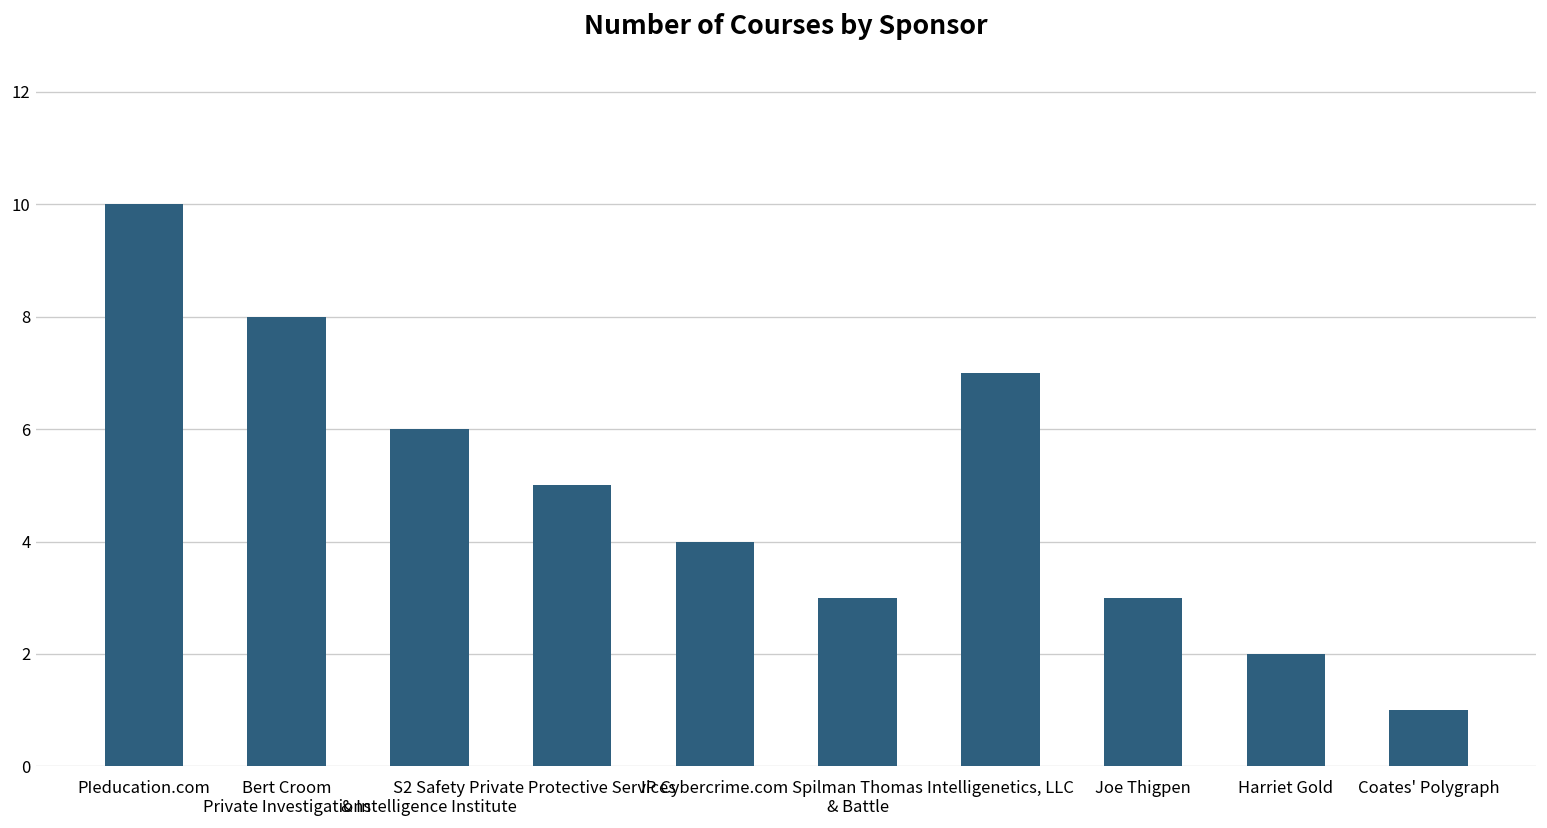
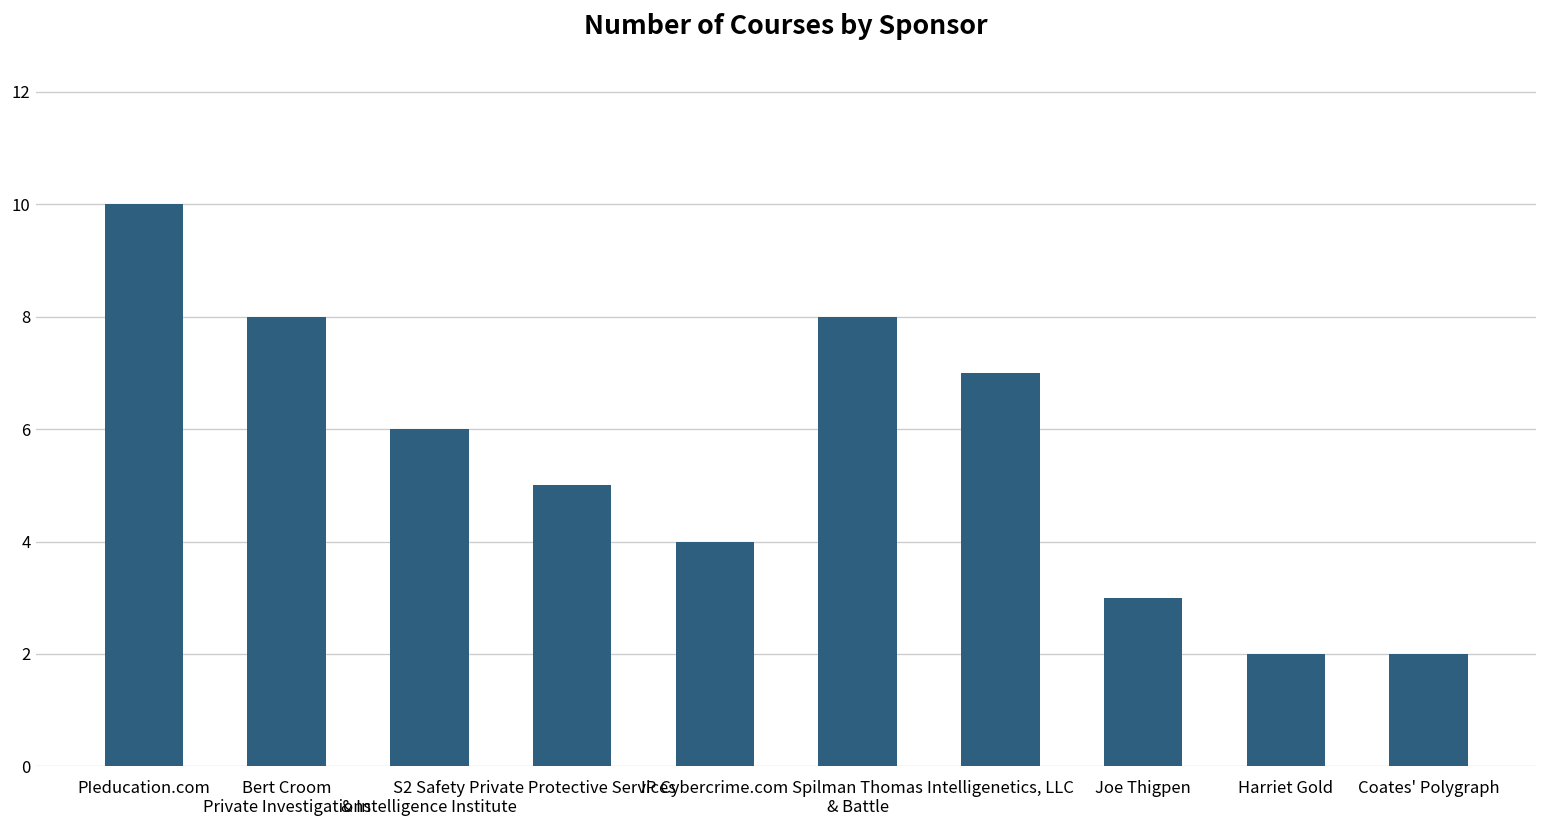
Spilman Thomas & Battle: 3 -> 8
Coates' Polygraph: 1 -> 2
